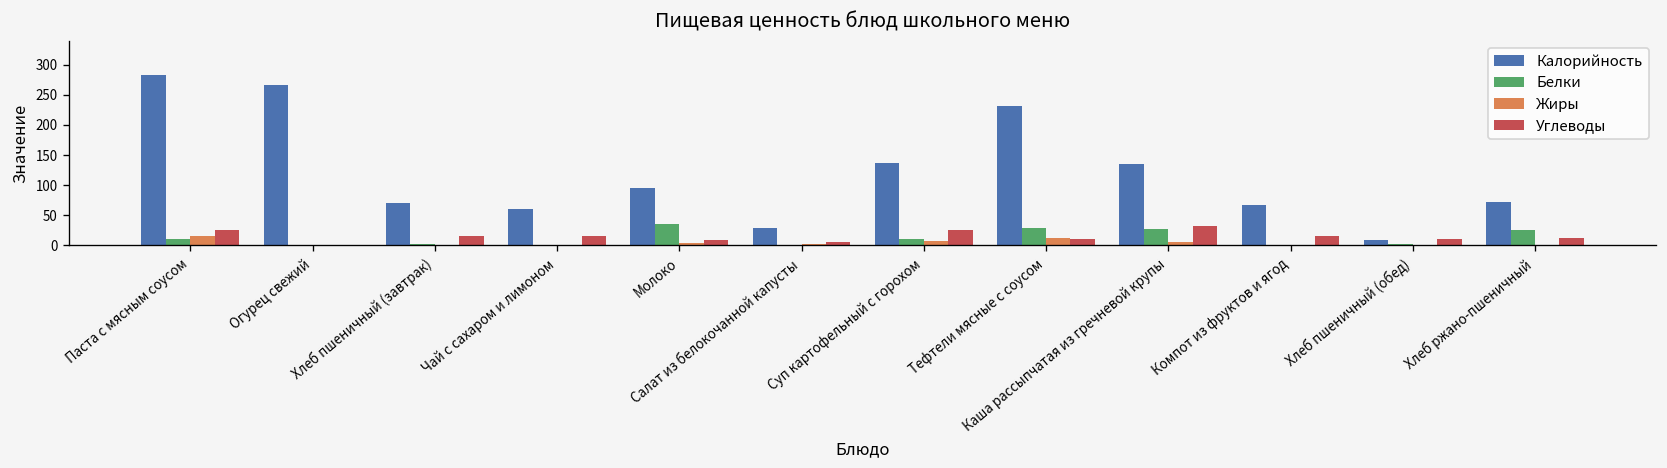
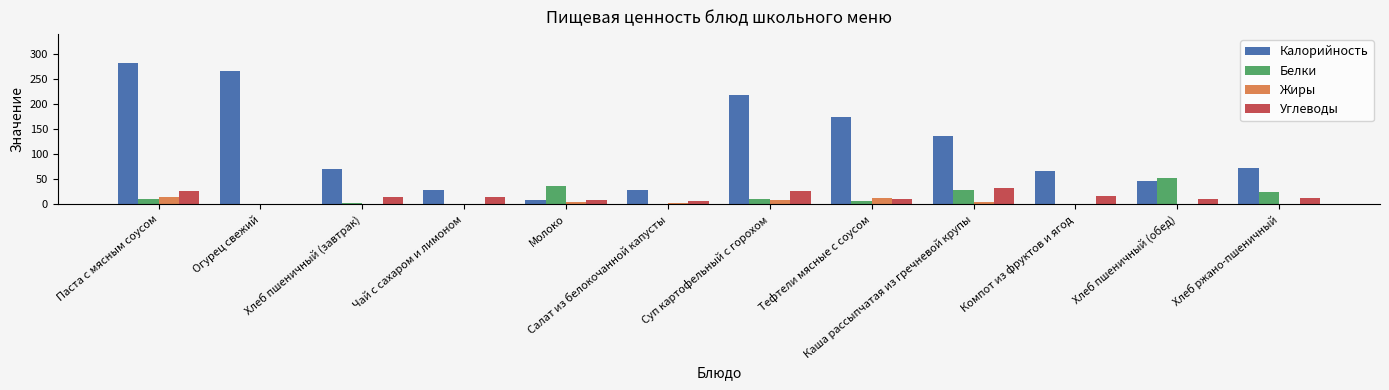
Калорийность, Чай с сахаром и лимоном: 60 -> 30
Калорийность, Молоко: 100 -> 10
Калорийность, Суп картофельный с горохом: 140 -> 220
Калорийность, Тефтели мясные с соусом: 230 -> 170
Белки, Тефтели мясные с соусом: 30 -> 10
Калорийность, Хлеб пшеничный (обед): 10 -> 50
Белки, Хлеб пшеничный (обед): 0 -> 50
